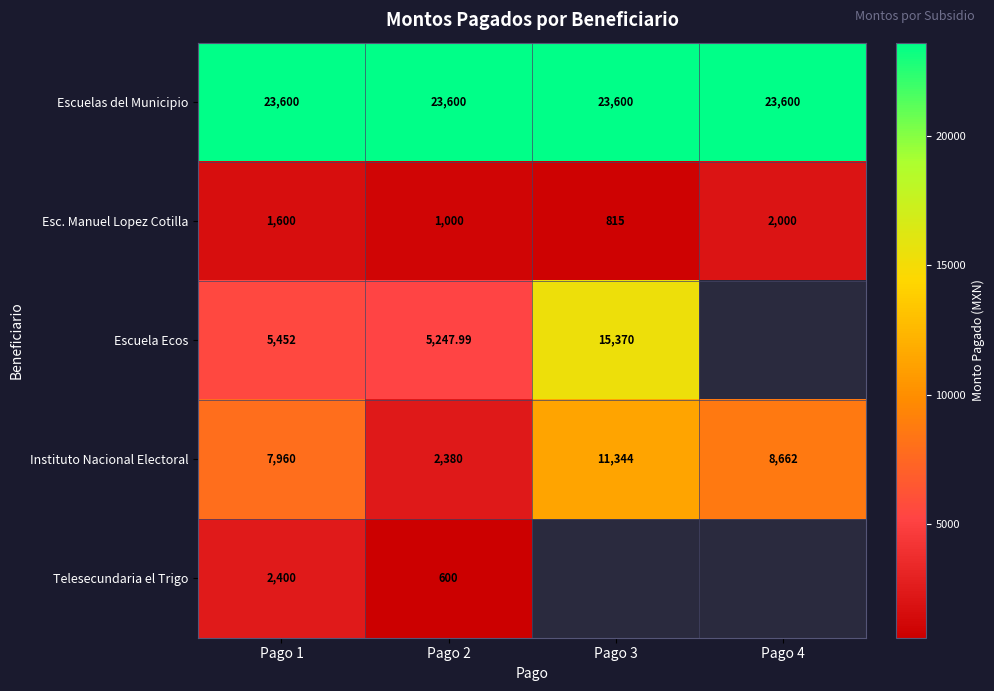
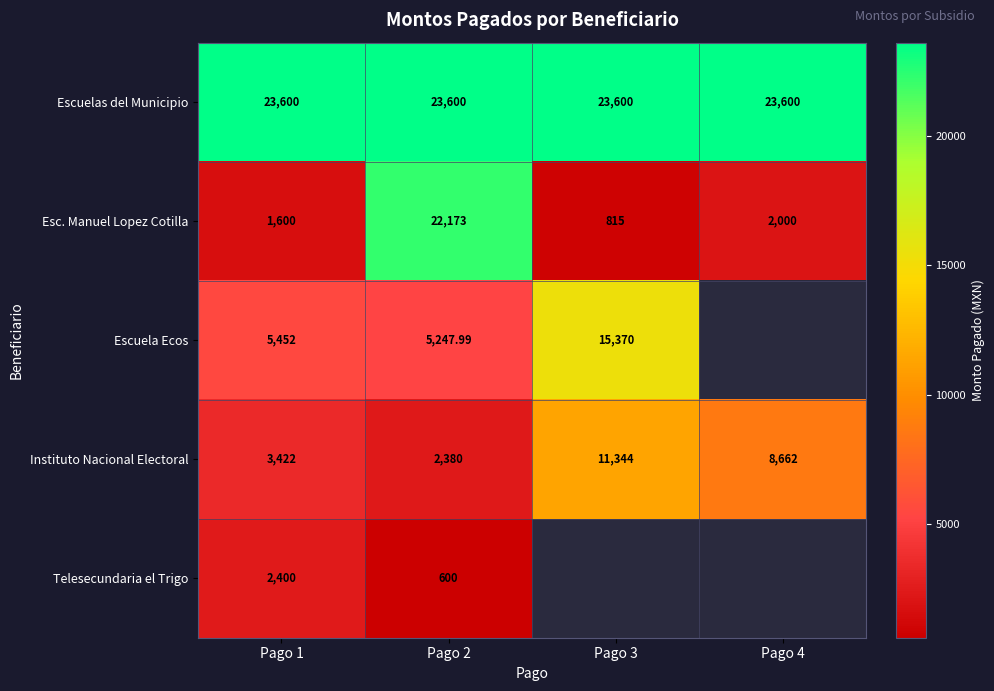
Esc. Manuel Lopez Cotilla, Pago 2: 1,000 -> 22,173
Instituto Nacional Electoral, Pago 1: 7,960 -> 3,422
